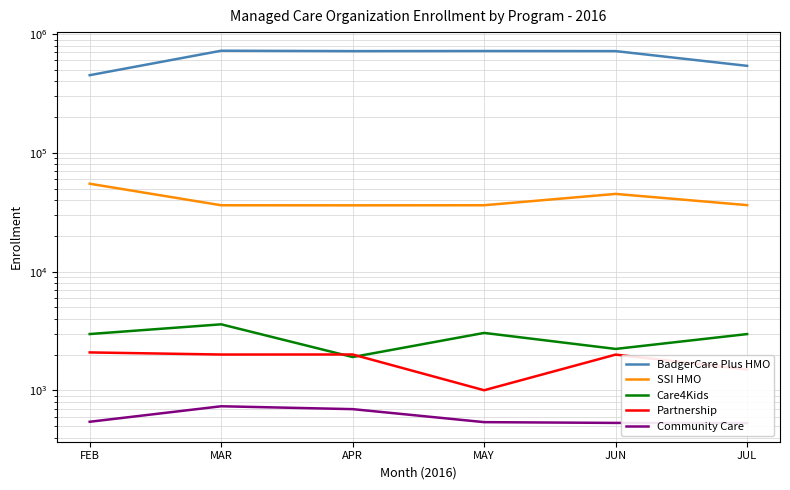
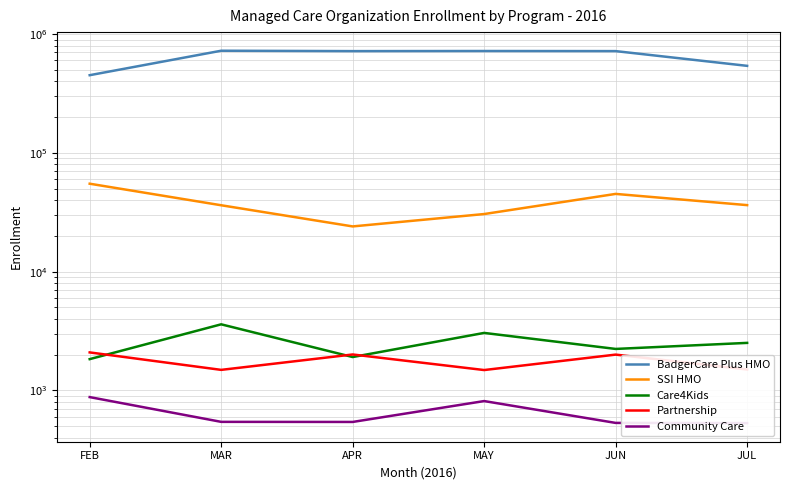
Care4Kids, FEB: 3000 -> 1800
Community Care, FEB: 500 -> 900
Partnership, MAR: 2000 -> 1500
Community Care, MAR: 700 -> 500
SSI HMO, APR: 36000 -> 24000
Community Care, APR: 700 -> 500
SSI HMO, MAY: 36000 -> 31000
Partnership, MAY: 1000 -> 1500
Community Care, MAY: 500 -> 800
Care4Kids, JUL: 3000 -> 2500
